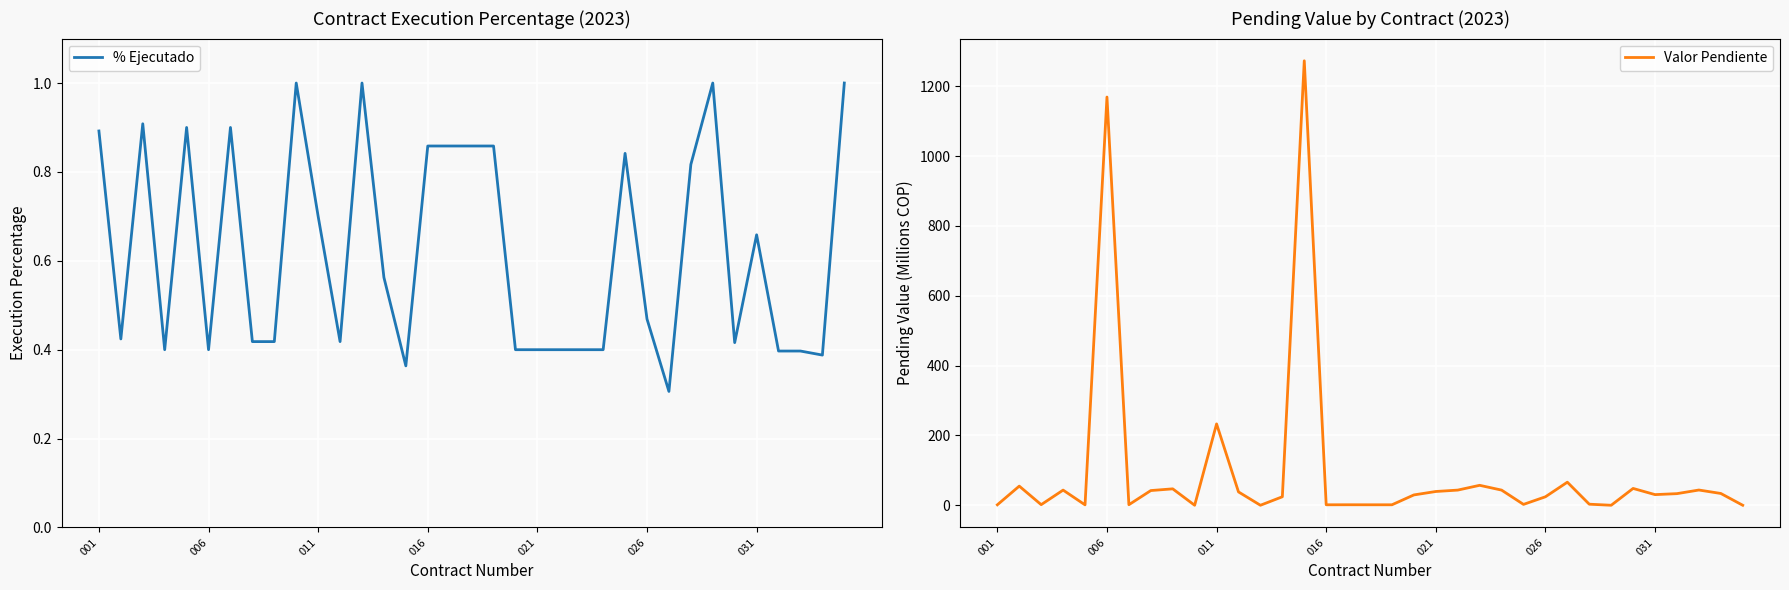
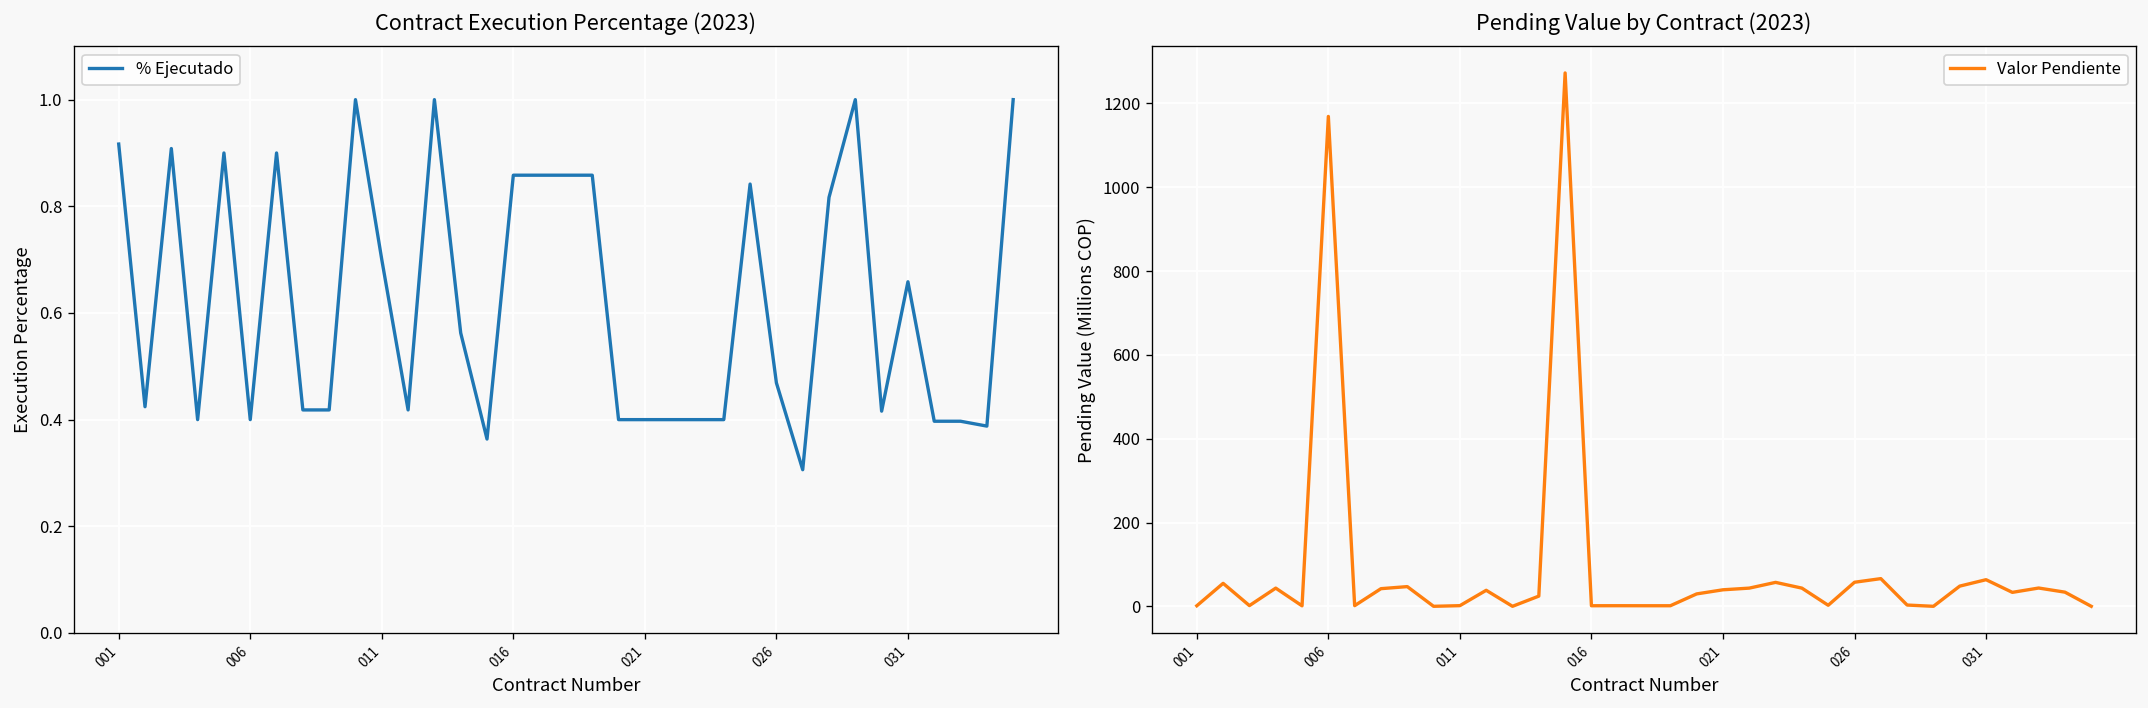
Contract Execution Percentage (2023), 001: 0.89 -> 0.92
Pending Value by Contract (2023), 011: 230 -> 0
Pending Value by Contract (2023), 026: 20 -> 60
Pending Value by Contract (2023), 031: 30 -> 60
